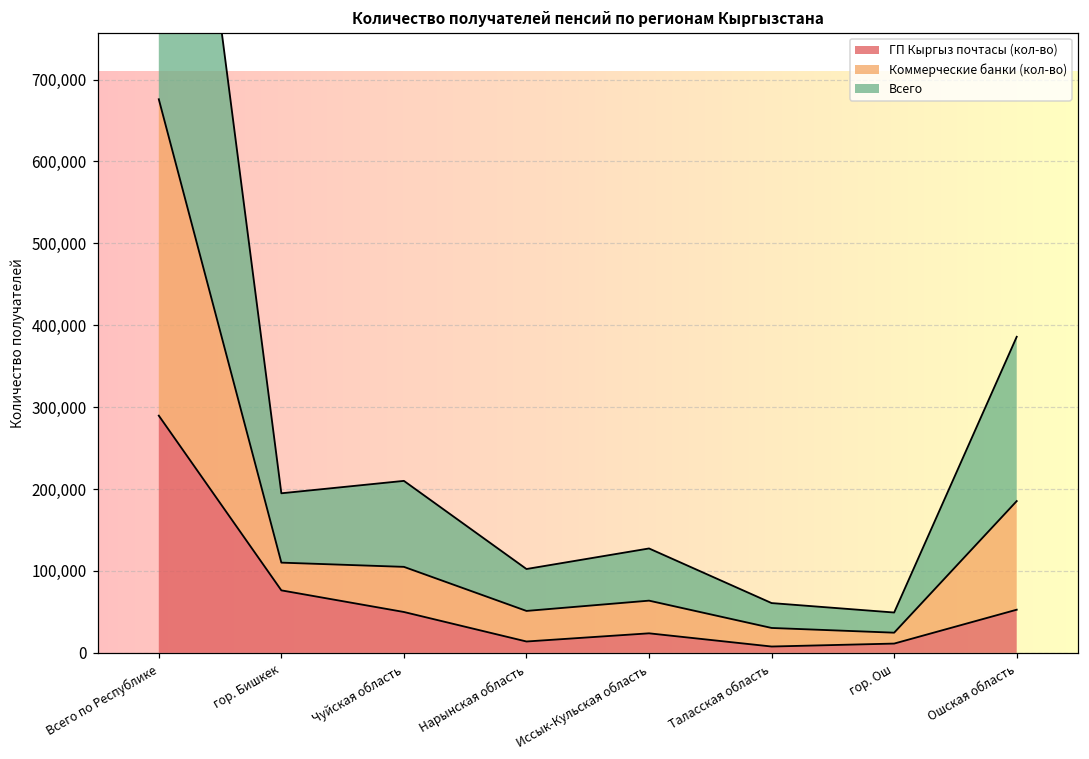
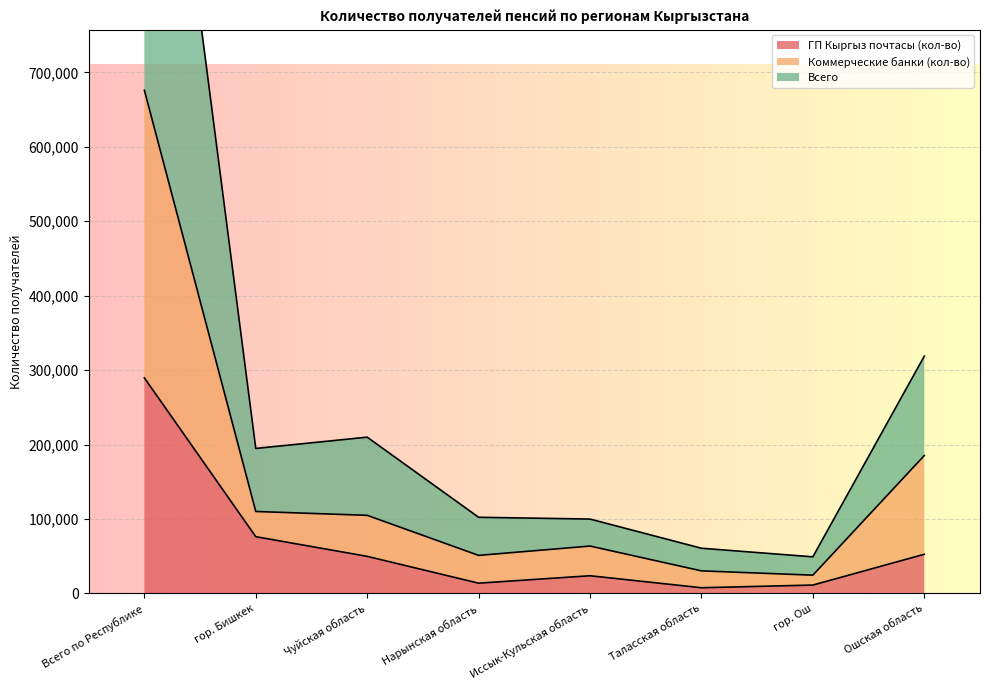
Всего, Иссык-Кульская область: 60,000 -> 40,000
Всего, Ошская область: 200,000 -> 130,000
